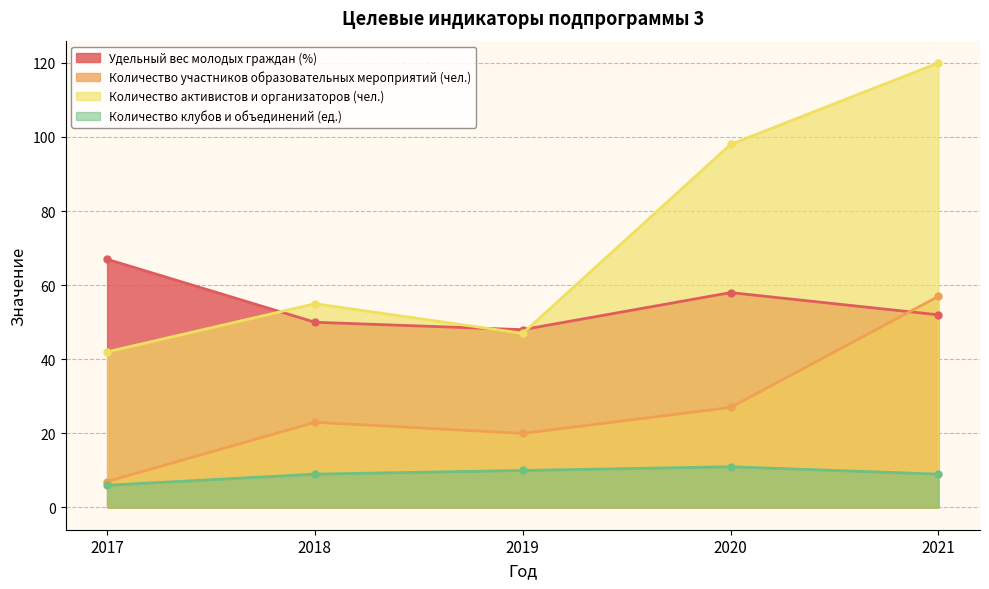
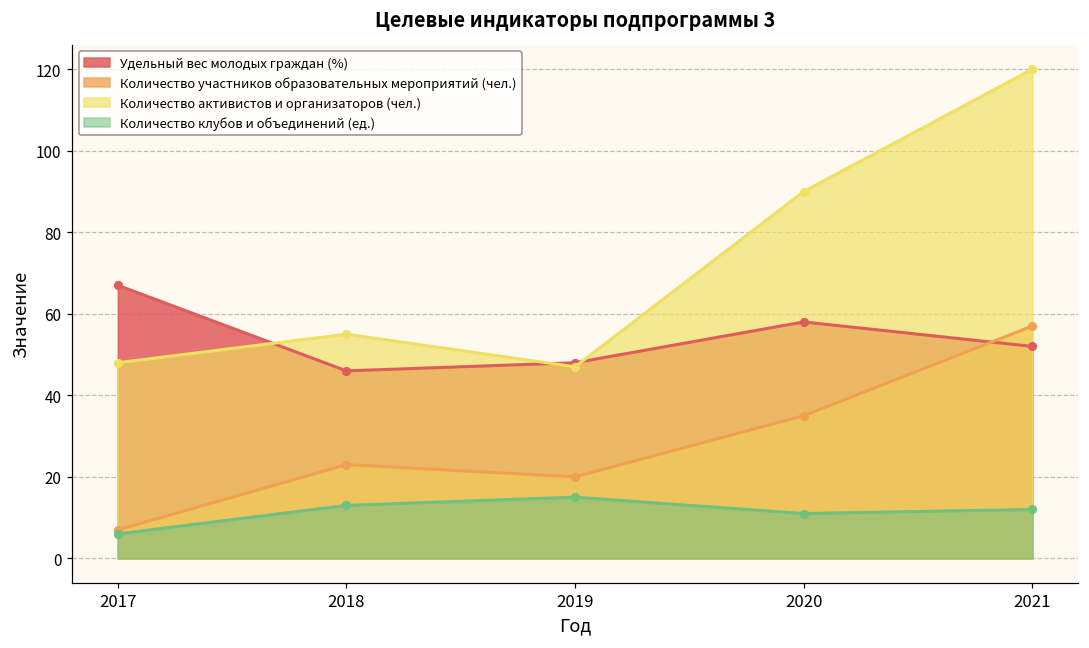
Количество активистов и организаторов (чел.), 2017: 42 -> 48
Удельный вес молодых граждан (%), 2018: 50 -> 46
Количество клубов и объединений (ед.), 2018: 9 -> 13
Количество клубов и объединений (ед.), 2019: 10 -> 15
Количество участников образовательных мероприятий (чел.), 2020: 27 -> 35
Количество активистов и организаторов (чел.), 2020: 98 -> 90
Количество клубов и объединений (ед.), 2021: 9 -> 12
